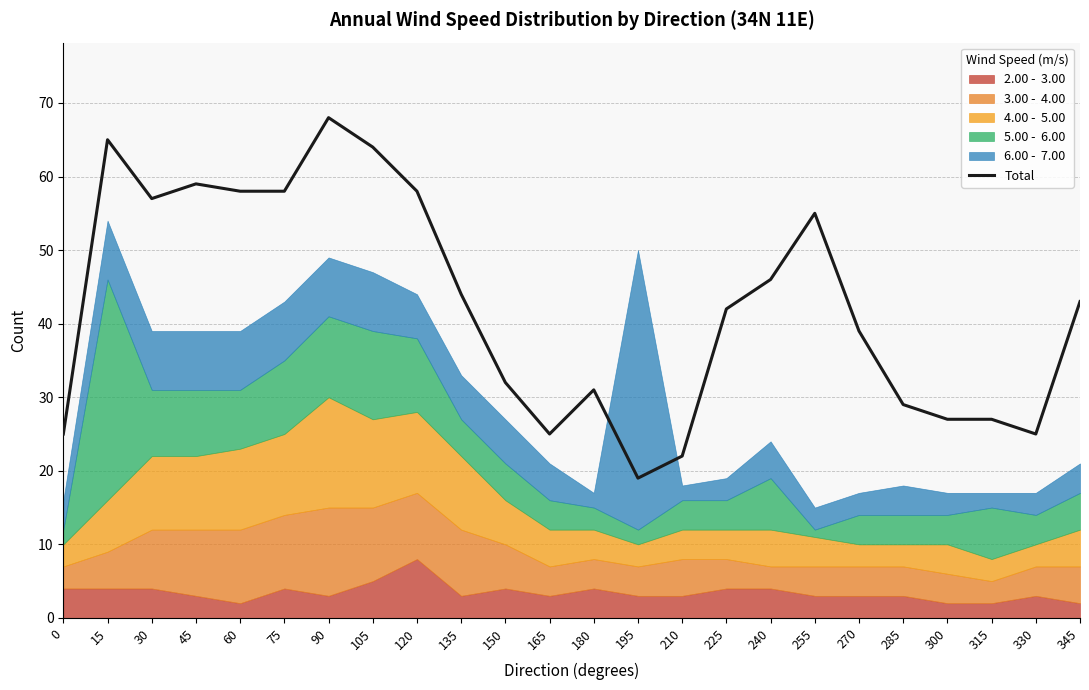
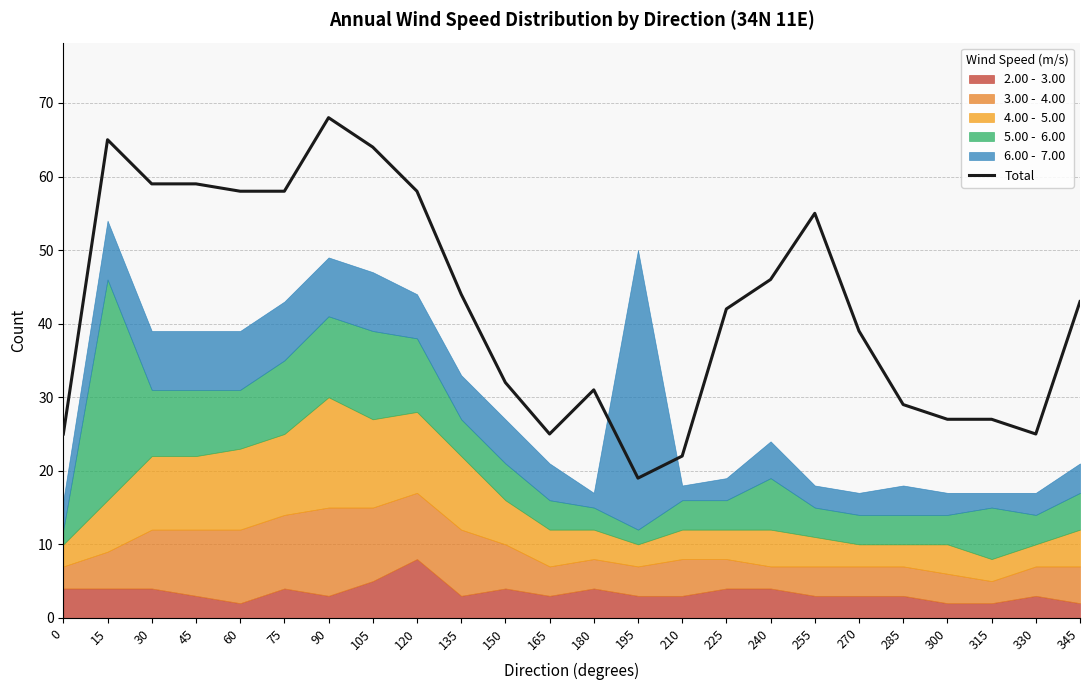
Total, 30: 57 -> 59
5.00 - 6.00, 255: 1 -> 4
